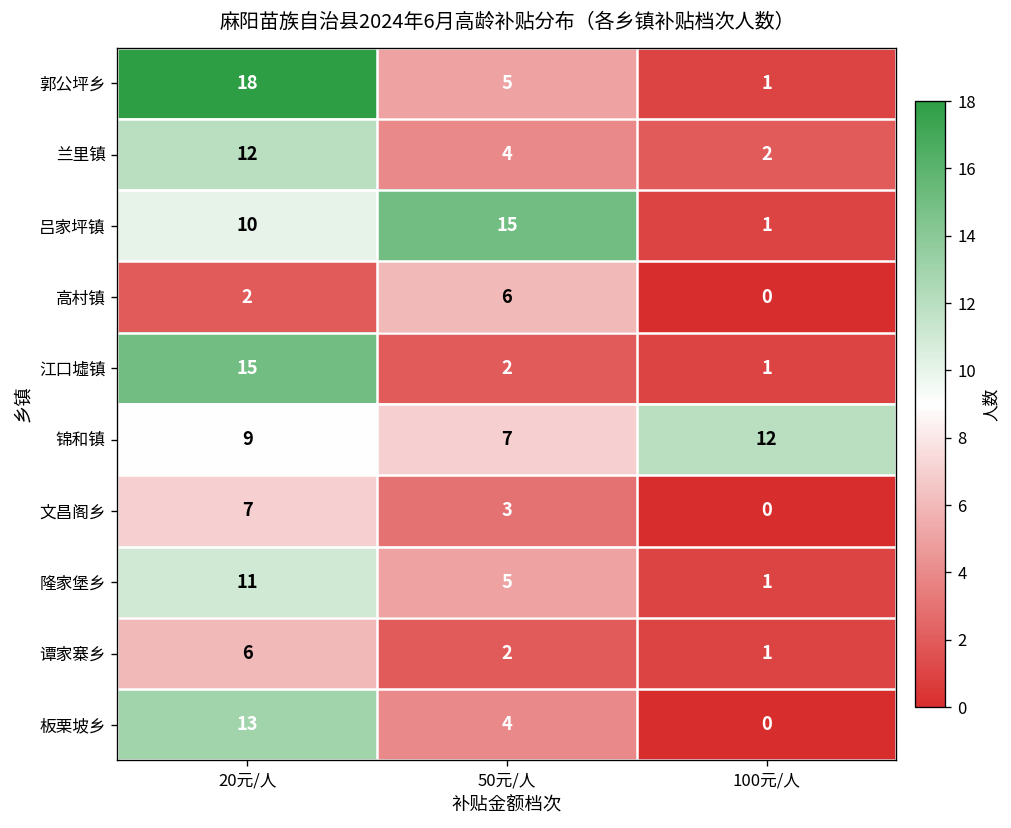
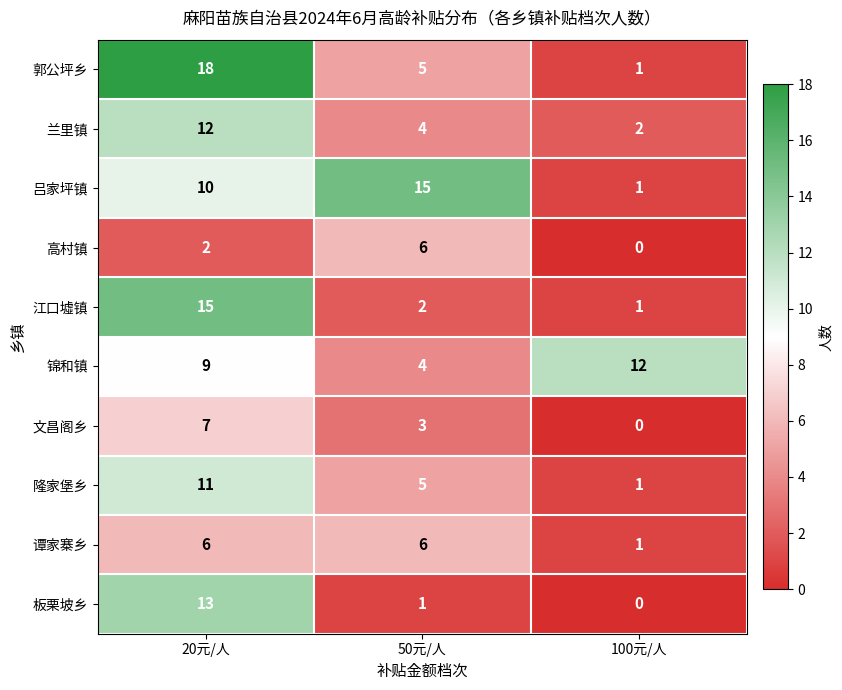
锦和镇, 50元/人: 7 -> 4
谭家寨乡, 50元/人: 2 -> 6
板栗坡乡, 50元/人: 4 -> 1
